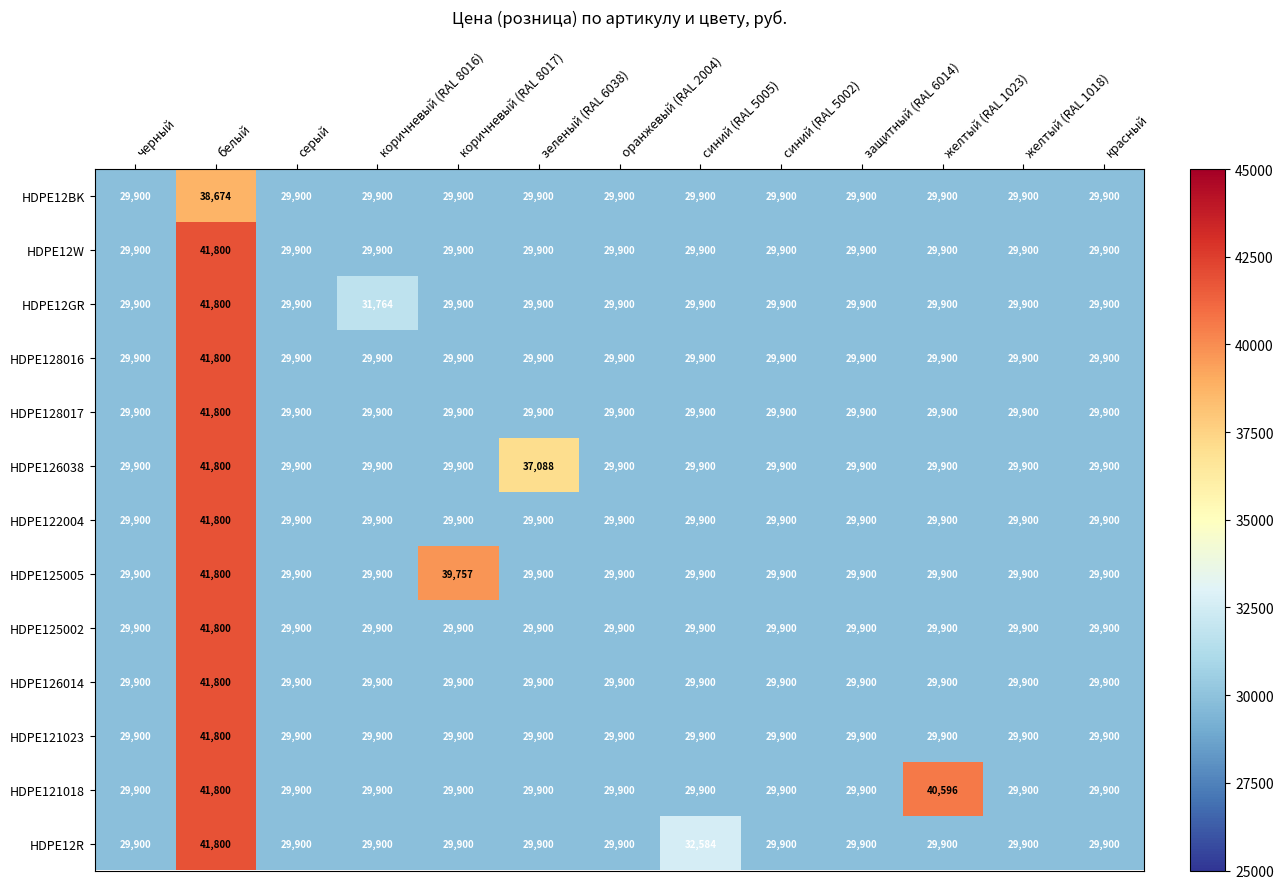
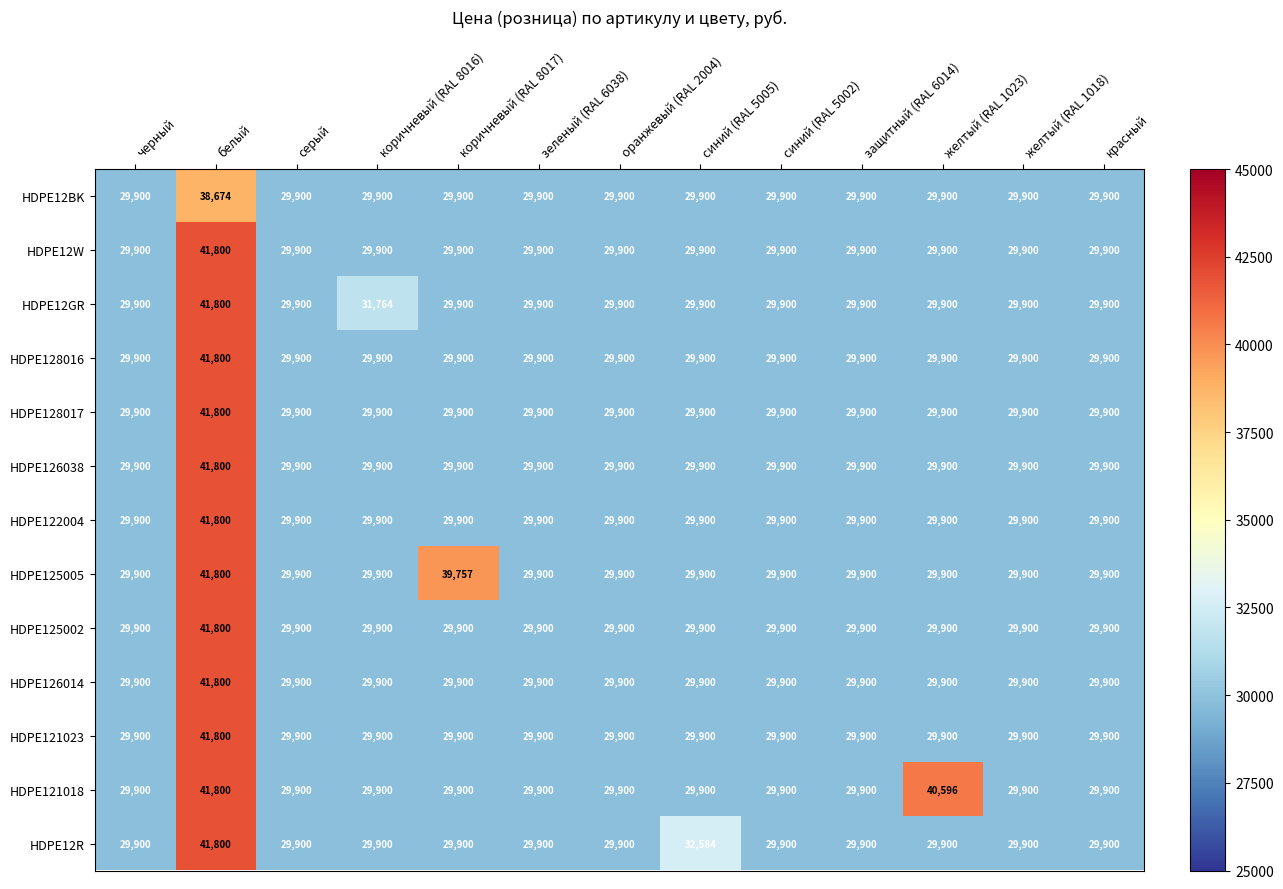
HDPE126038, зеленый (RAL 6038): 37,088 -> 29,900
